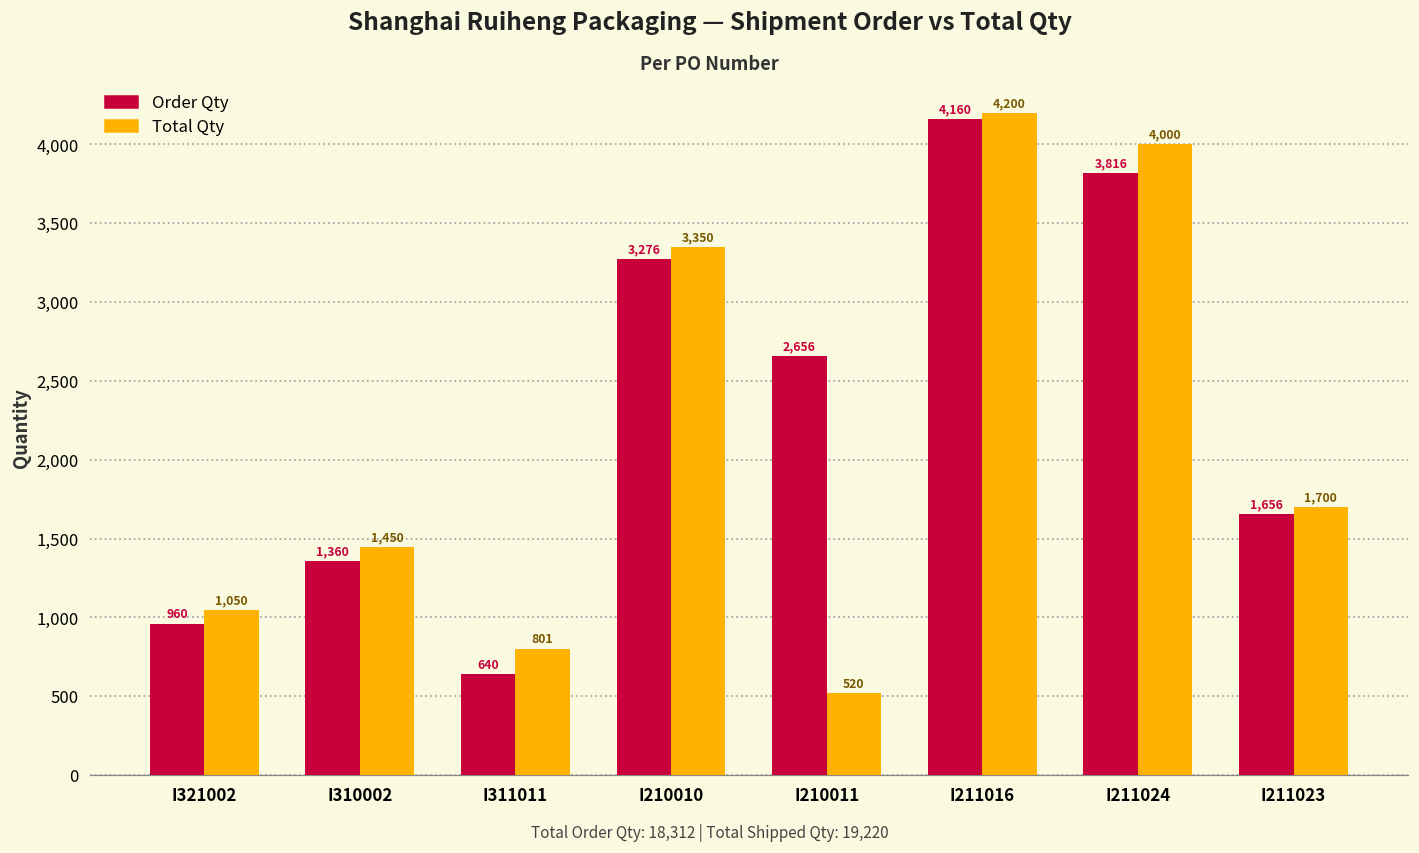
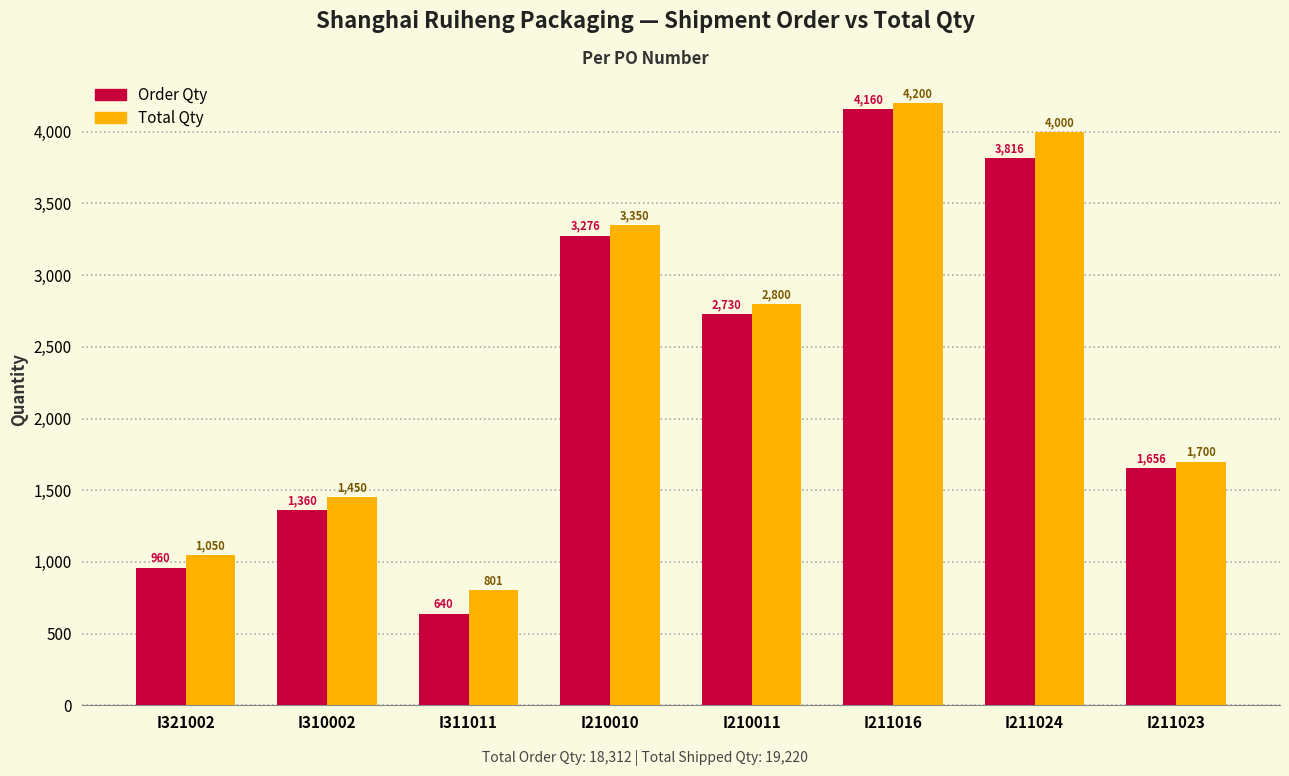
Order Qty, I210011: 2,656 -> 2,730
Total Qty, I210011: 520 -> 2,800
